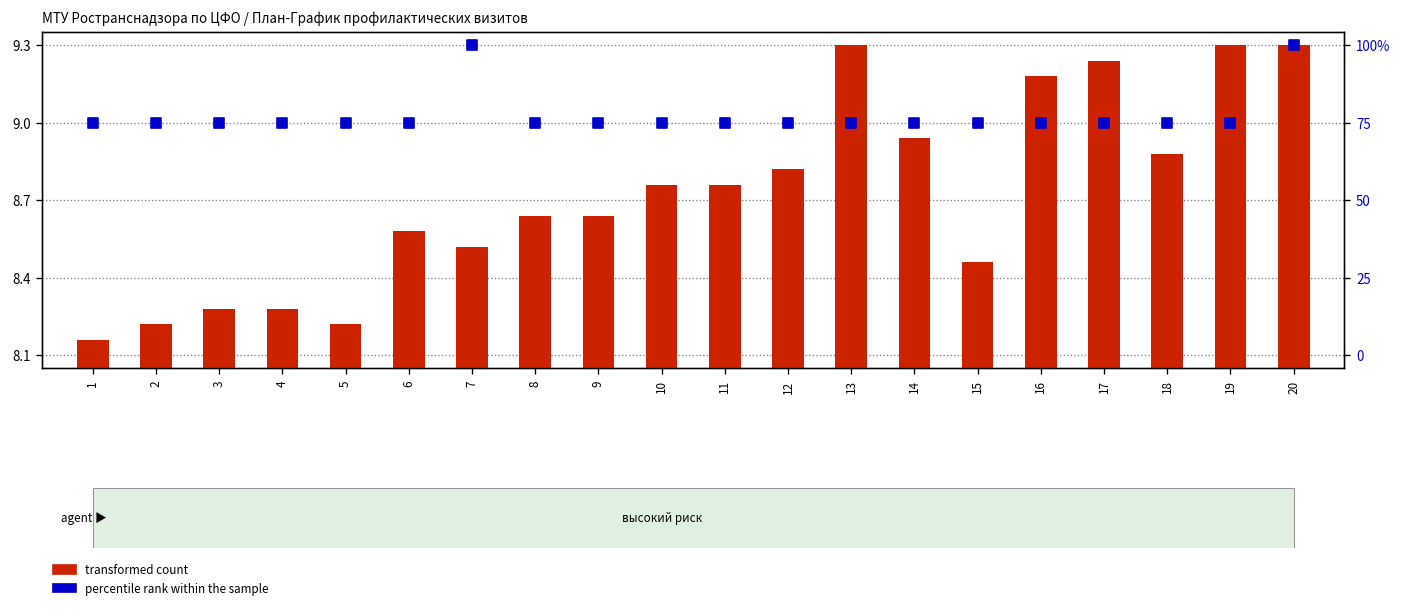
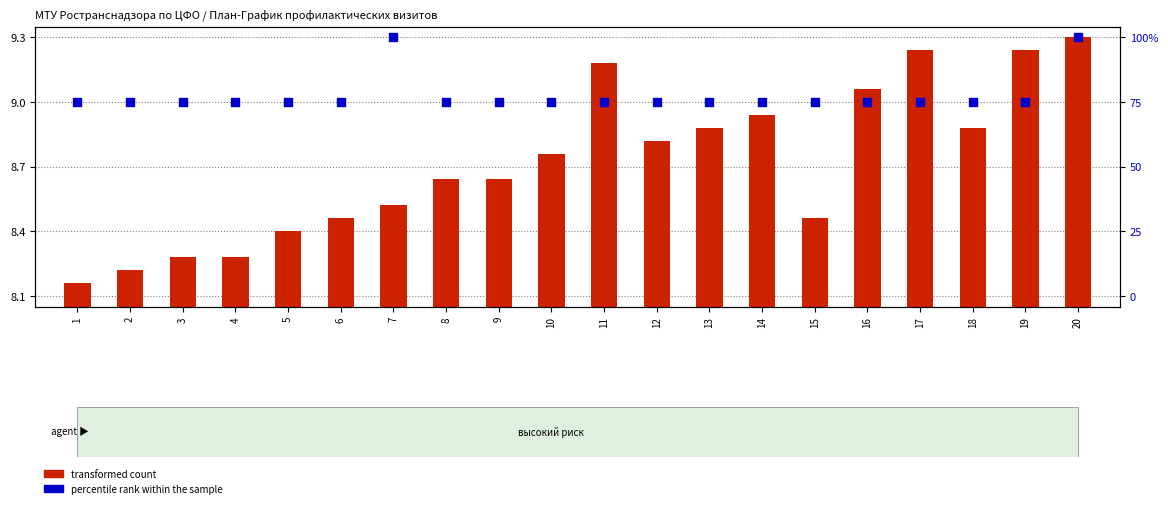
transformed count, 5: 8.22 -> 8.40
transformed count, 6: 8.58 -> 8.46
transformed count, 11: 8.76 -> 9.18
transformed count, 13: 9.30 -> 8.88
transformed count, 16: 9.18 -> 9.06
transformed count, 19: 9.30 -> 9.24
